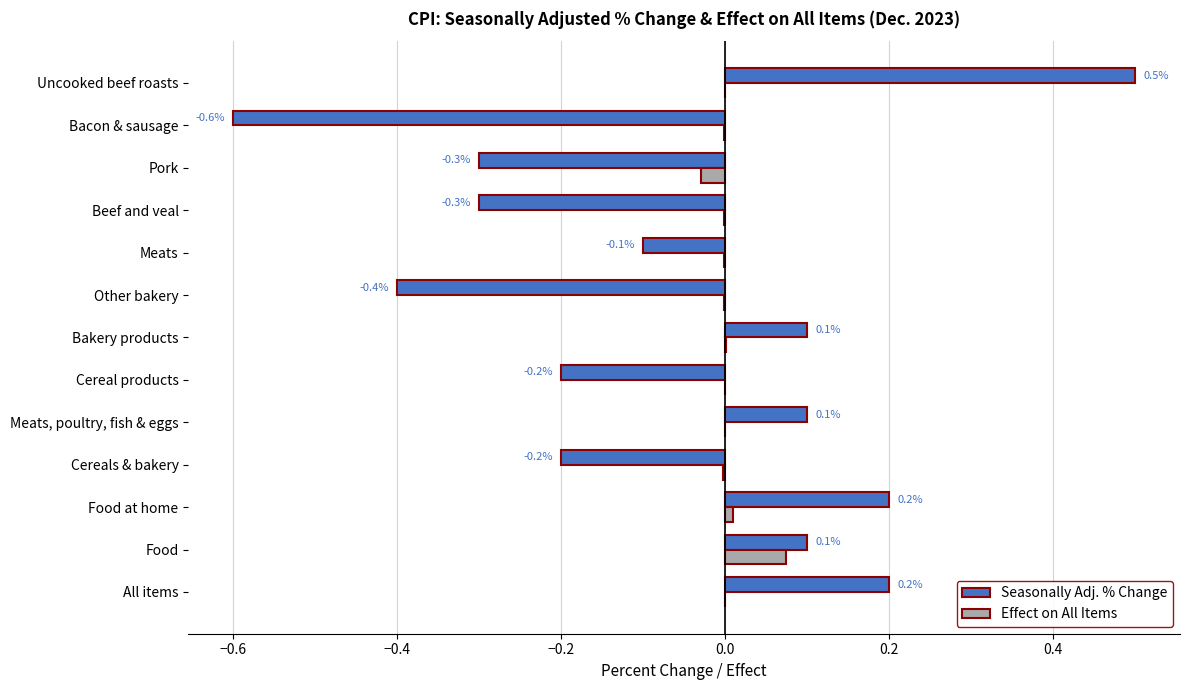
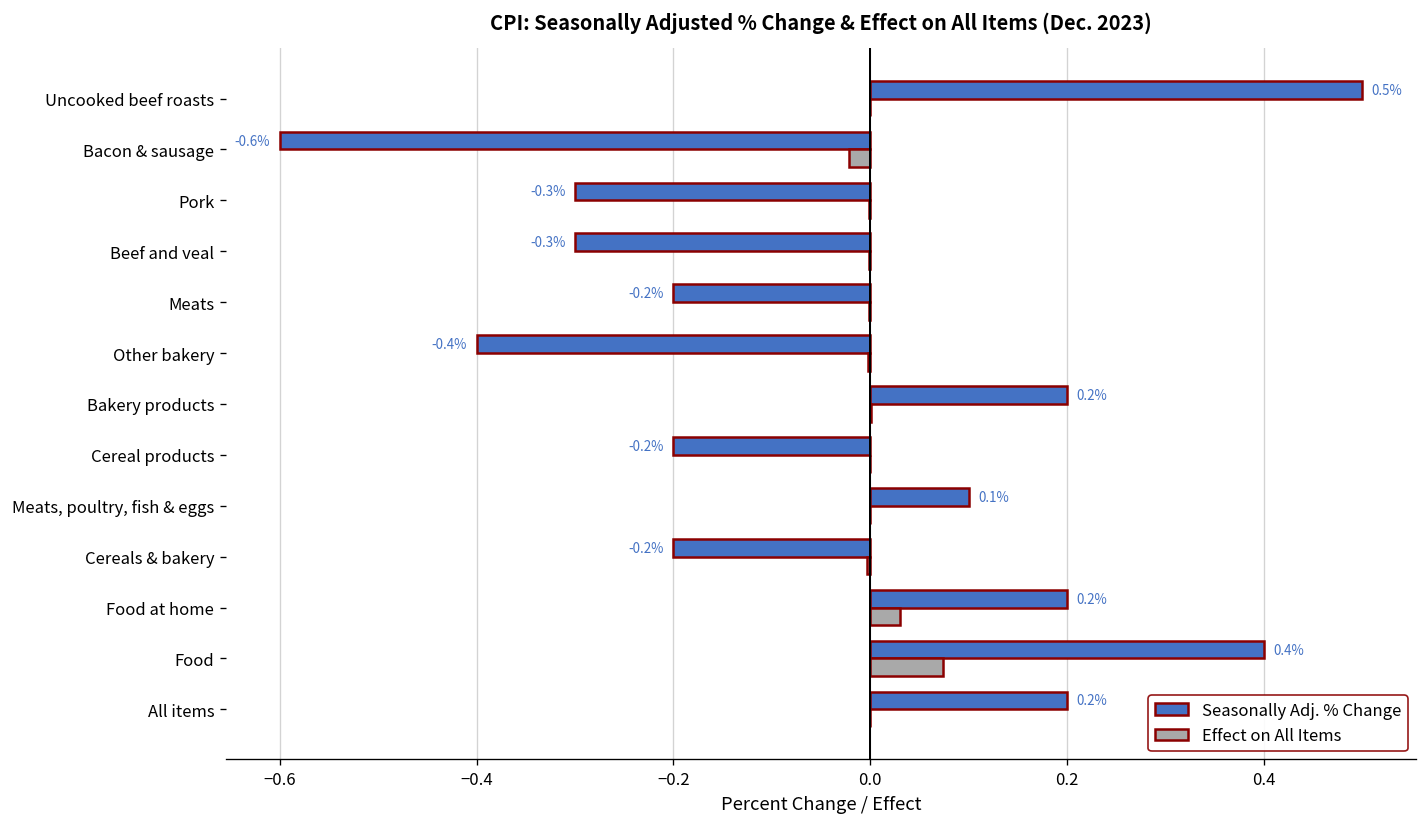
Effect on All Items, Bacon & sausage: 0.00 -> -0.02
Effect on All Items, Pork: -0.03 -> 0.00
Seasonally Adj. % Change, Meats: -0.1% -> -0.2%
Seasonally Adj. % Change, Bakery products: 0.1% -> 0.2%
Effect on All Items, Food at home: 0.01 -> 0.03
Seasonally Adj. % Change, Food: 0.1% -> 0.4%
